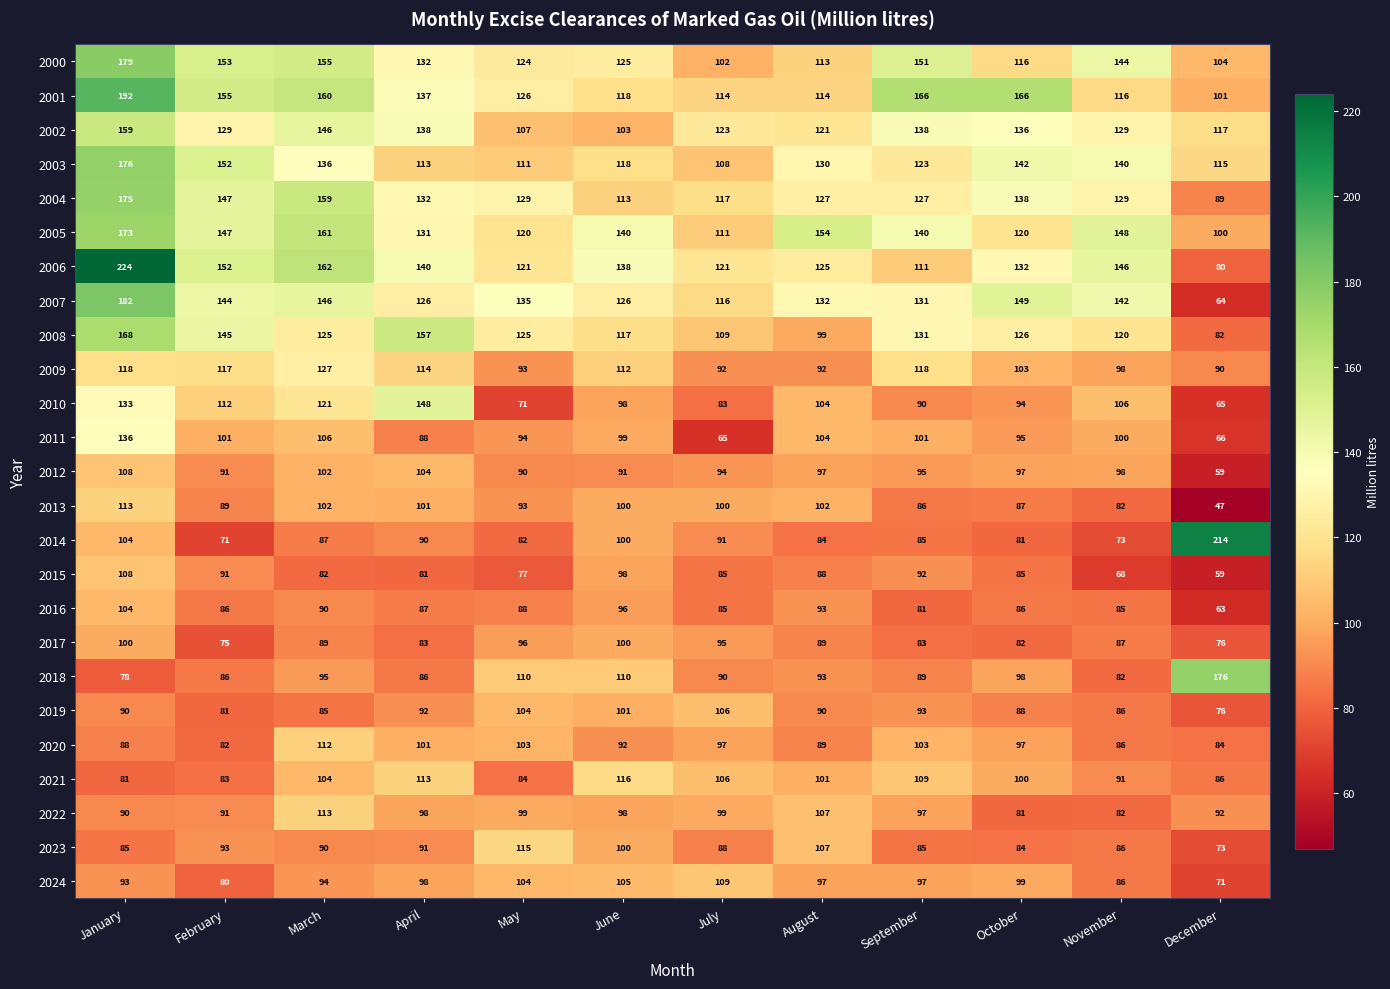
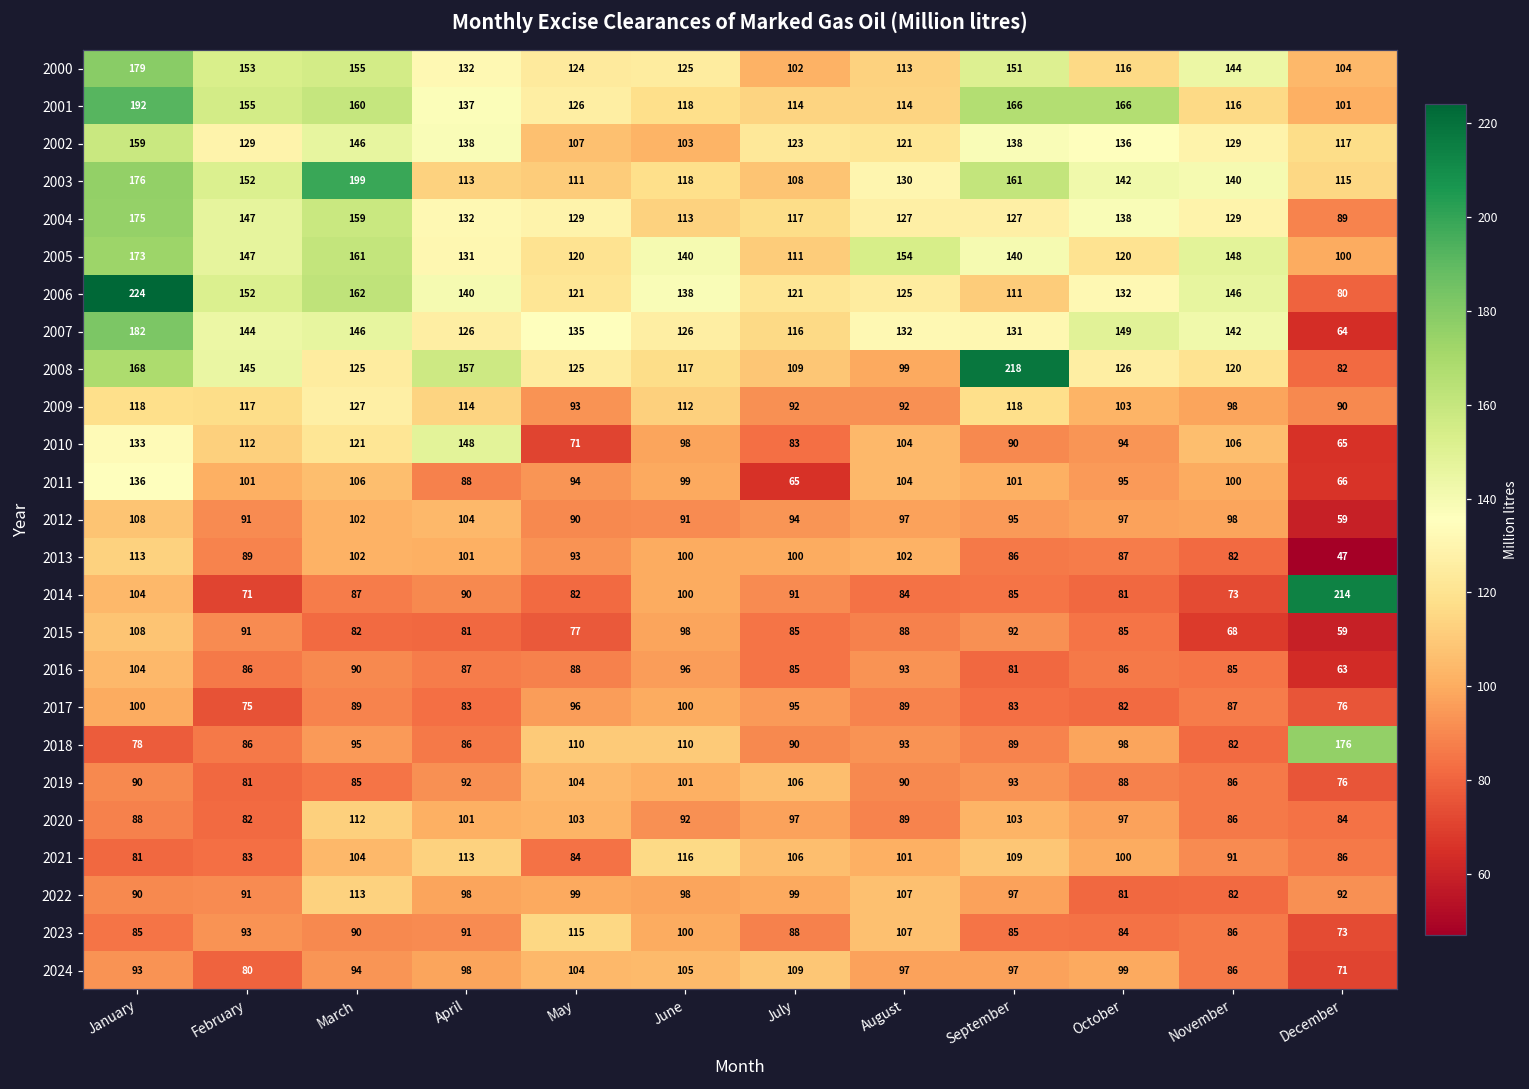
2003, March: 136 -> 199
2003, September: 123 -> 161
2008, September: 131 -> 218
